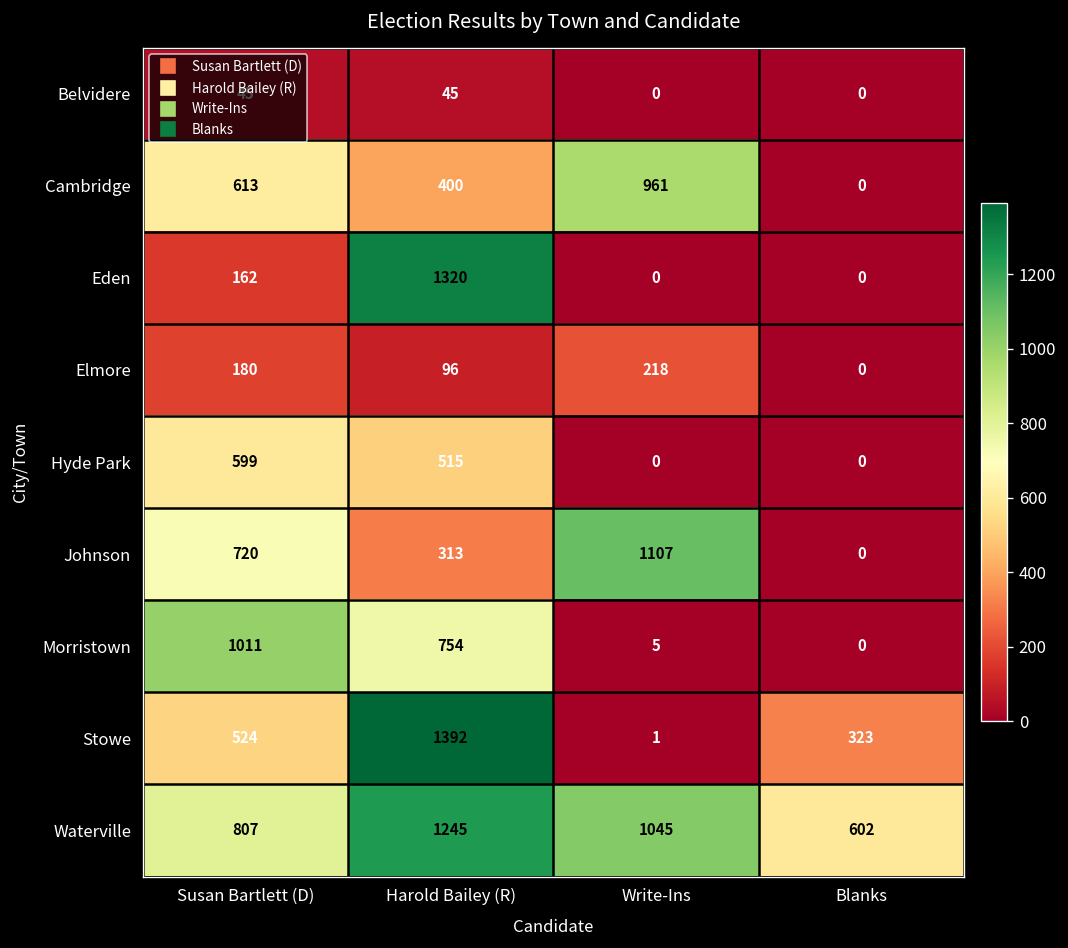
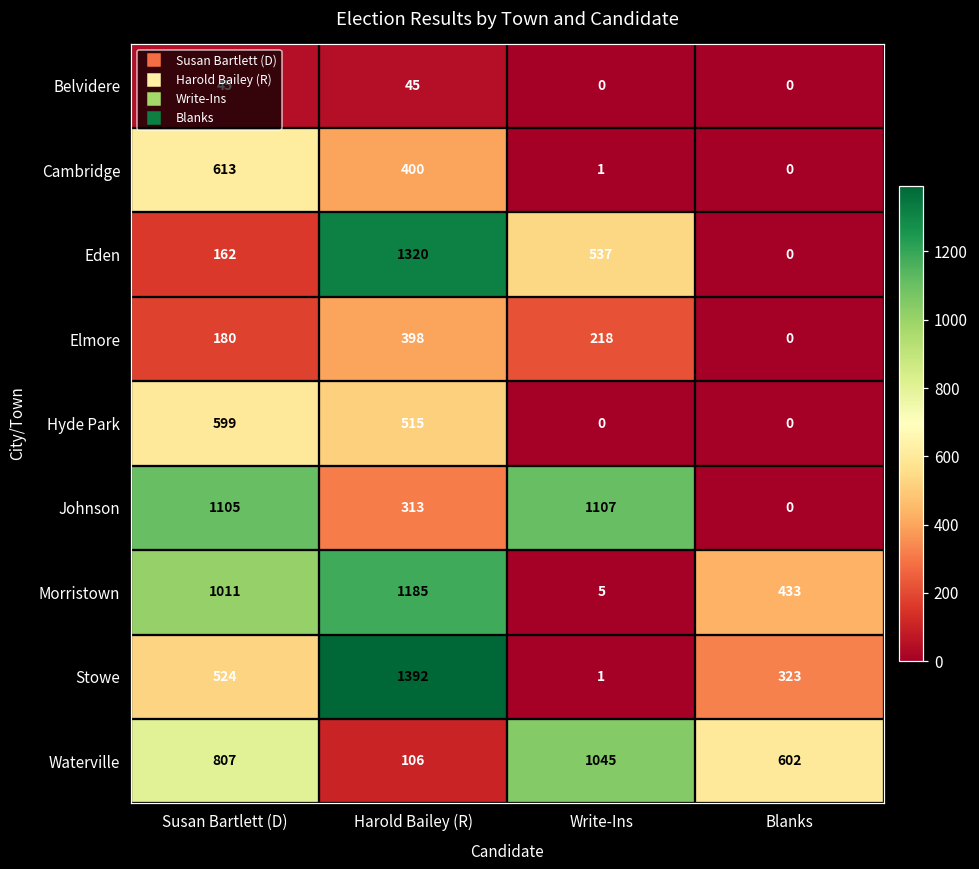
Cambridge, Write-Ins: 961 -> 1
Eden, Write-Ins: 0 -> 537
Elmore, Harold Bailey (R): 96 -> 398
Johnson, Susan Bartlett (D): 720 -> 1105
Morristown, Harold Bailey (R): 754 -> 1185
Morristown, Blanks: 0 -> 433
Waterville, Harold Bailey (R): 1245 -> 106
